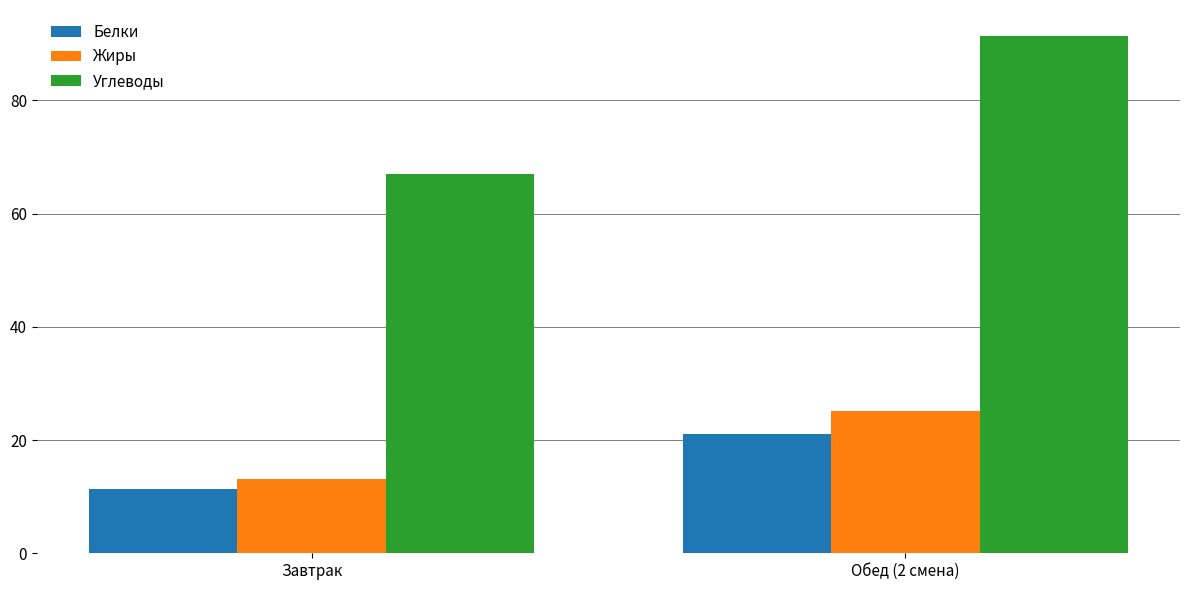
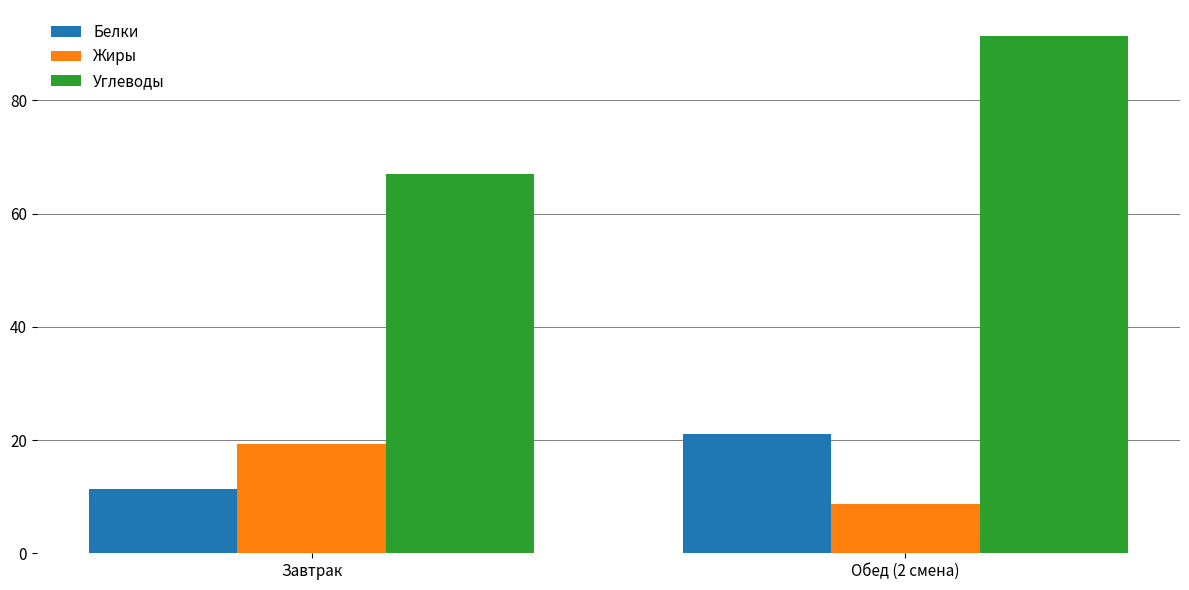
Жиры, Завтрак: 13 -> 19
Жиры, Обед (2 смена): 25 -> 9
